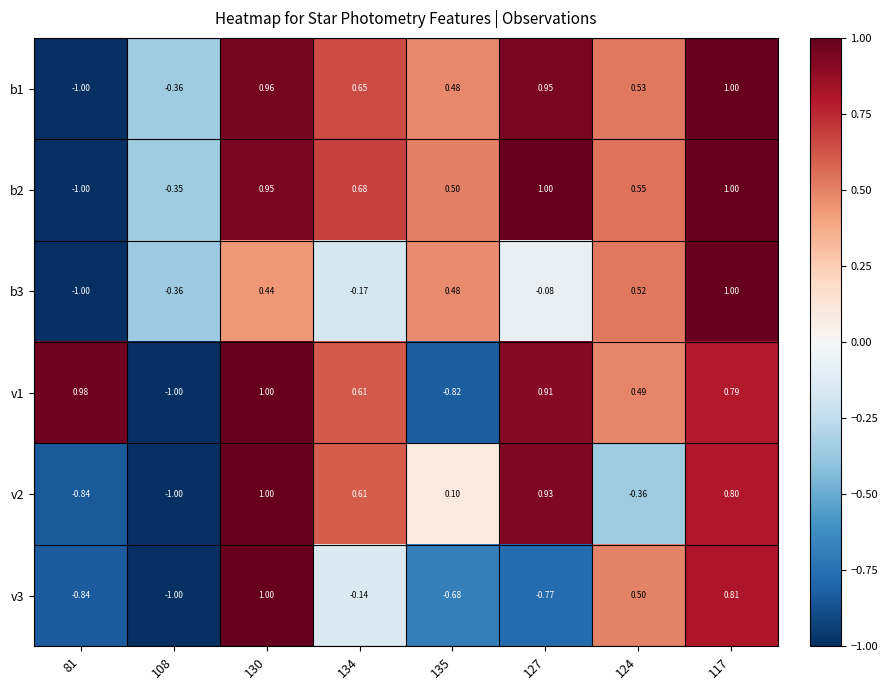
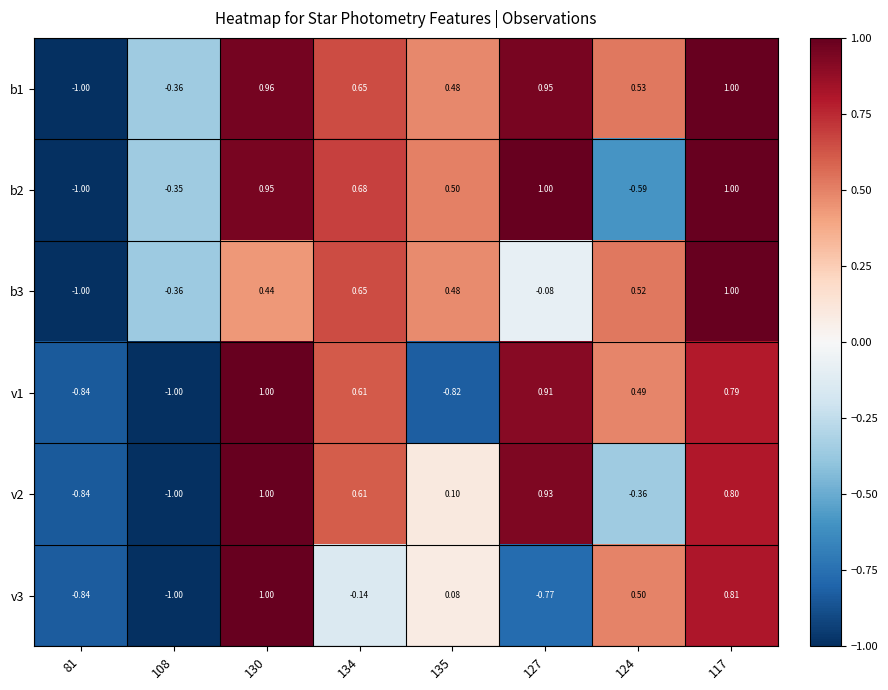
b2, 124: 0.55 -> -0.59
b3, 134: -0.17 -> 0.65
v1, 81: 0.98 -> -0.84
v3, 135: -0.68 -> 0.08
